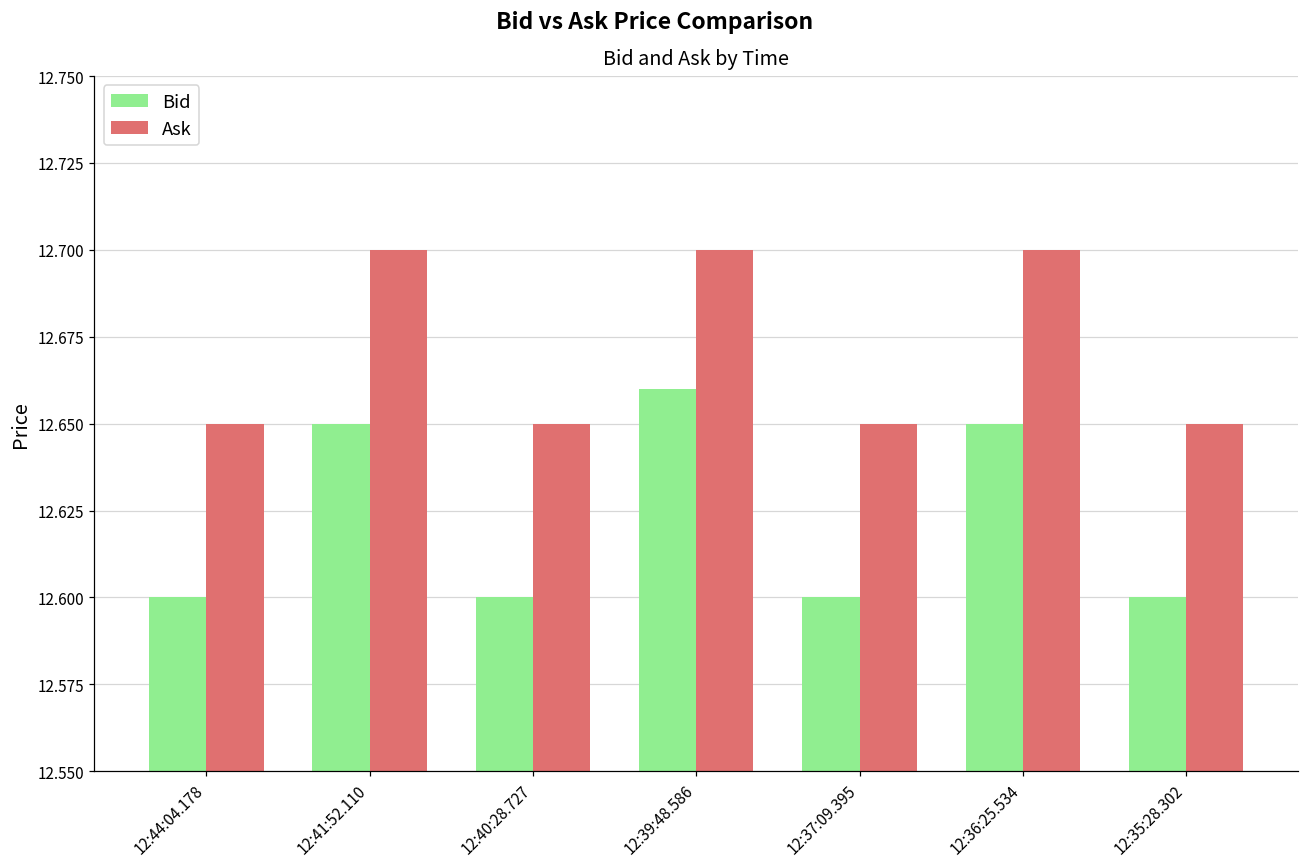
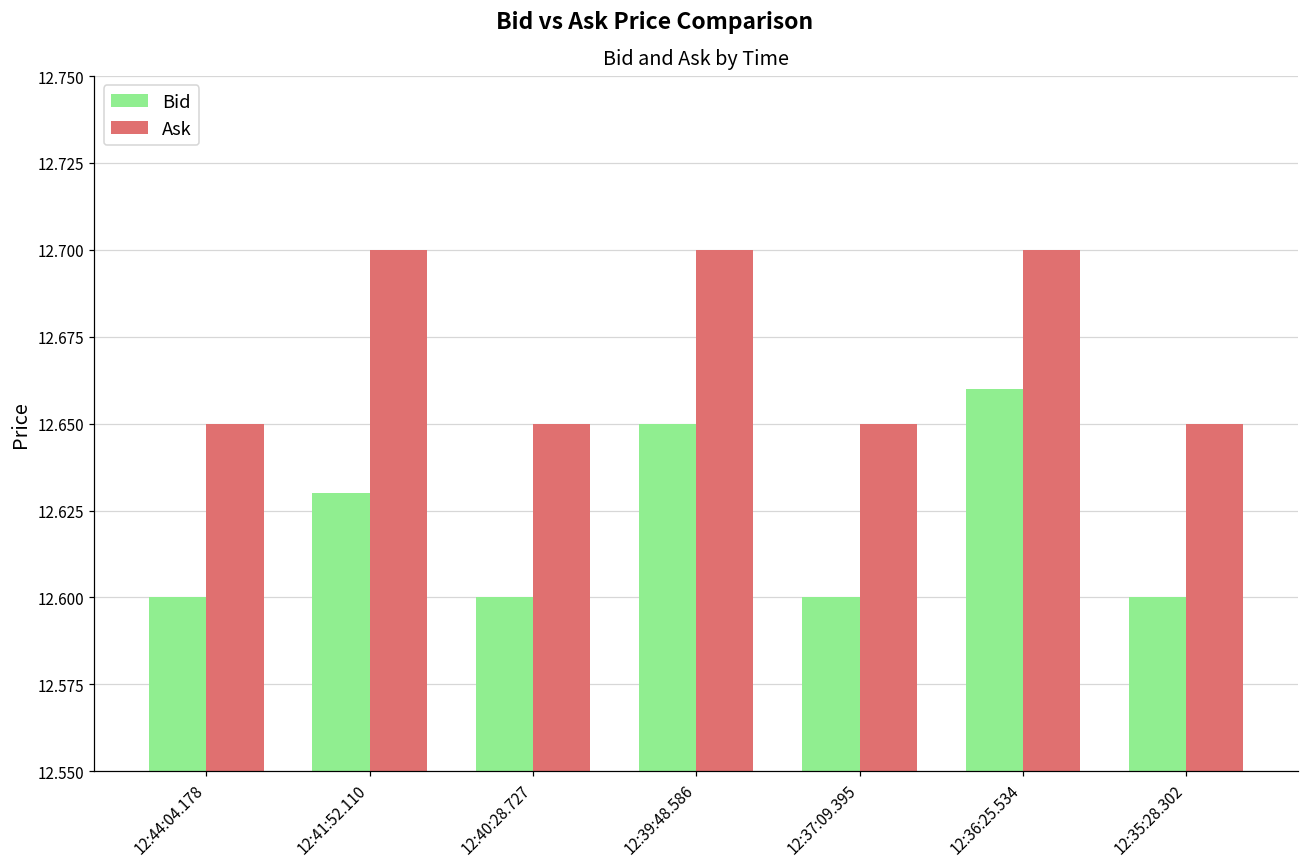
Bid, 12:41:52.110: 12.65 -> 12.63
Bid, 12:39:48.586: 12.66 -> 12.65
Bid, 12:36:25.534: 12.65 -> 12.66
